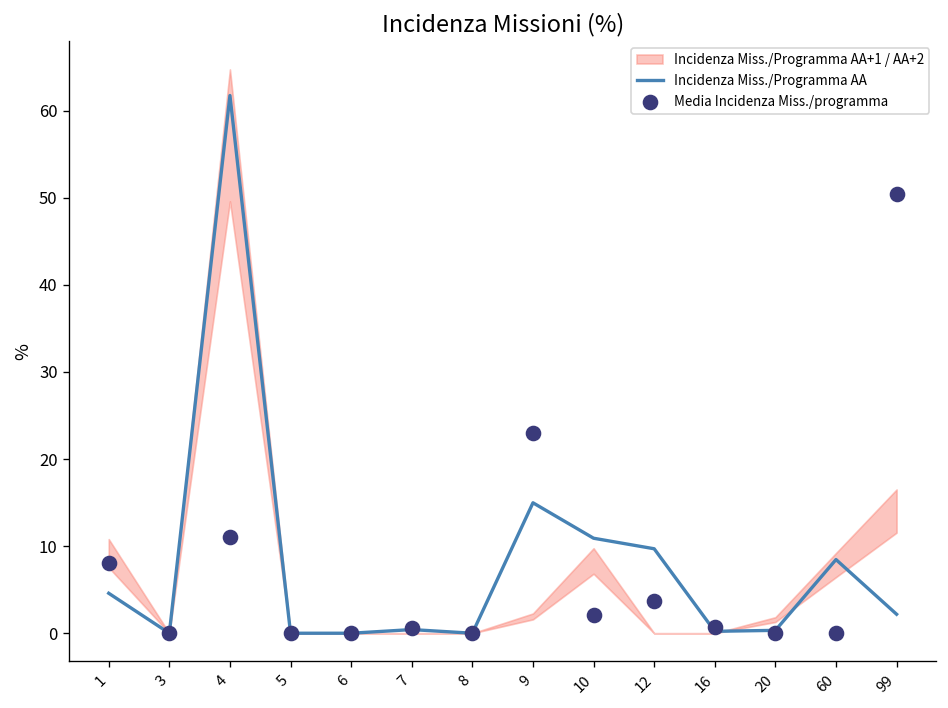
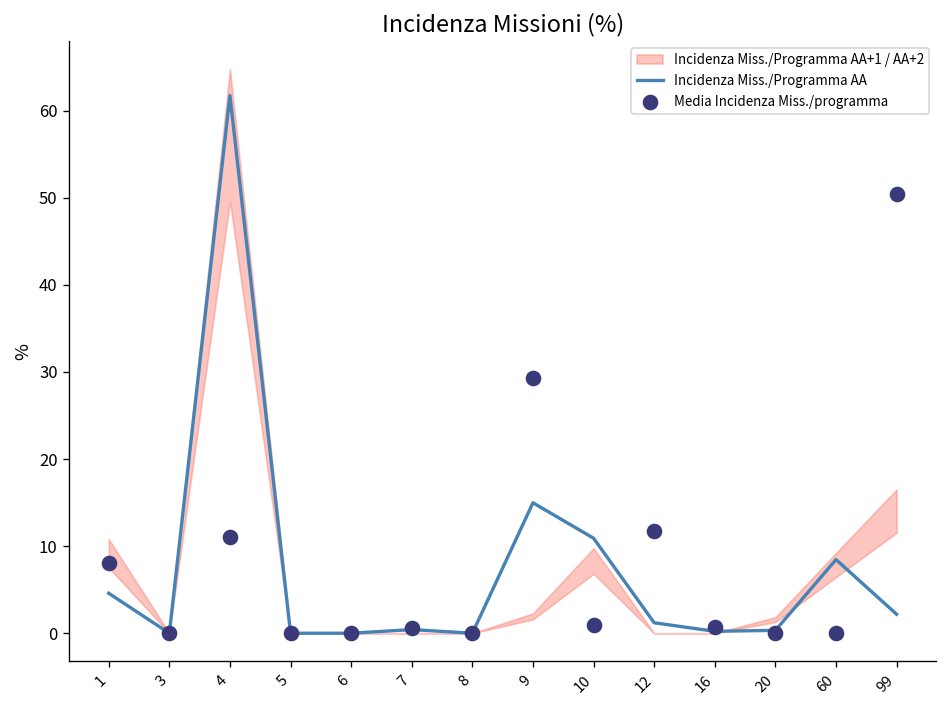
Media Incidenza Miss./programma, 9: 23 -> 29
Media Incidenza Miss./programma, 10: 2 -> 1
Incidenza Miss./Programma AA, 12: 10 -> 1
Media Incidenza Miss./programma, 12: 4 -> 12
